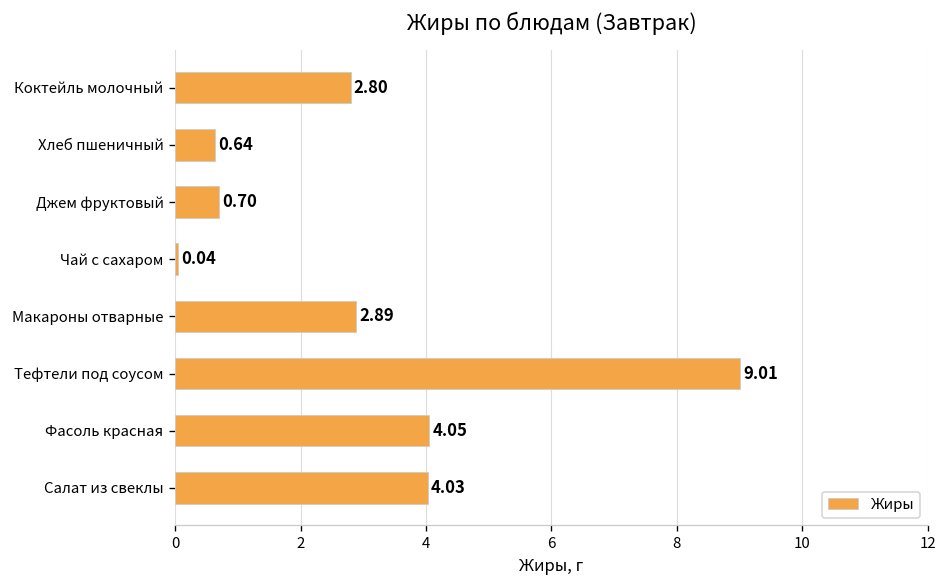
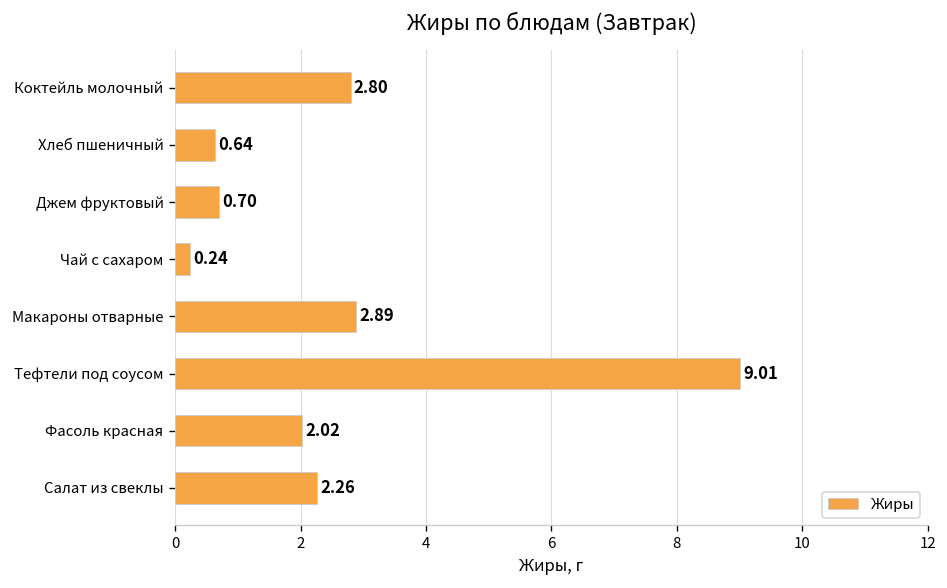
Чай с сахаром: 0.04 -> 0.24
Фасоль красная: 4.05 -> 2.02
Салат из свеклы: 4.03 -> 2.26
